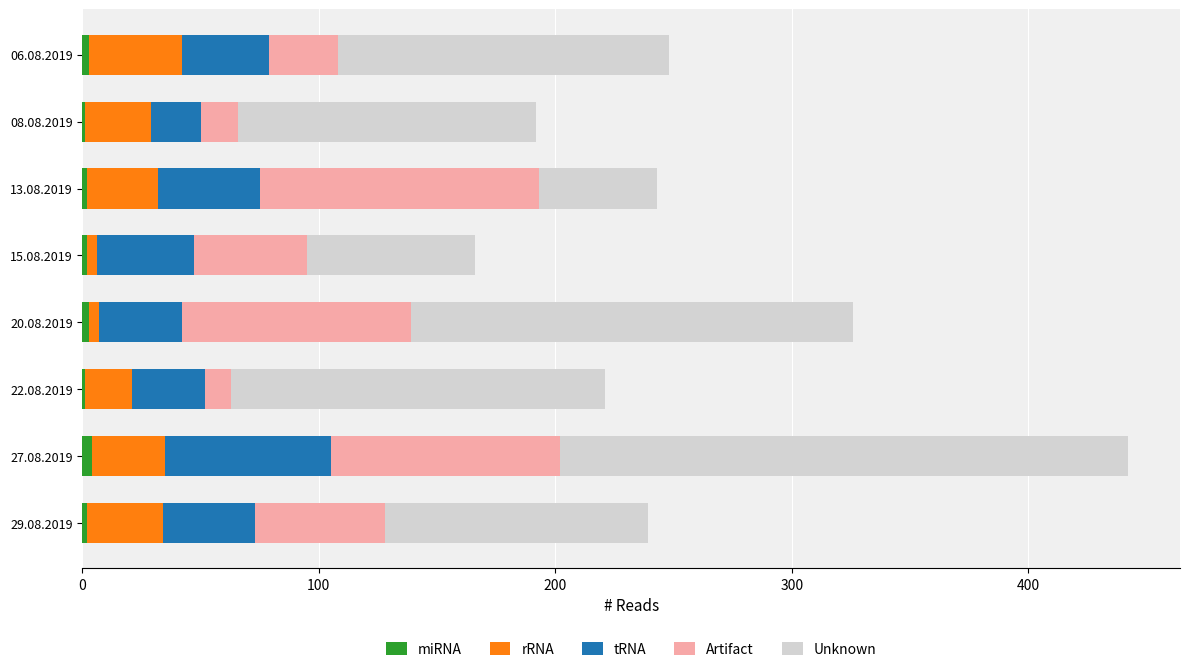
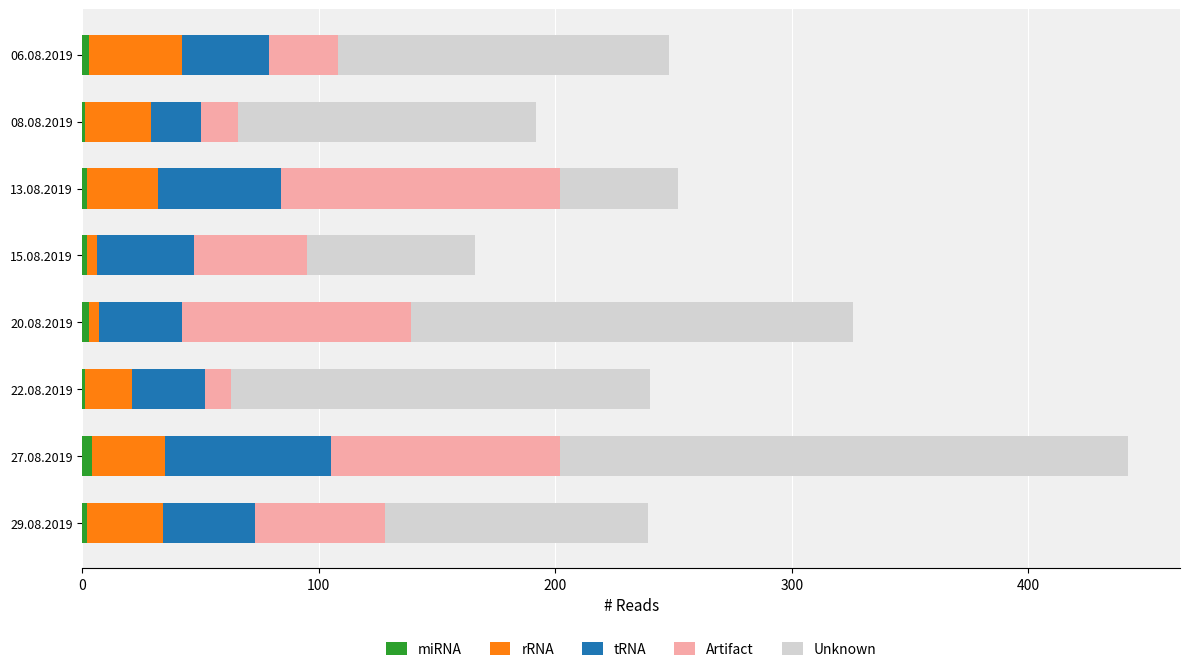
tRNA, 13.08.2019: 43 -> 52
Unknown, 22.08.2019: 158 -> 177
